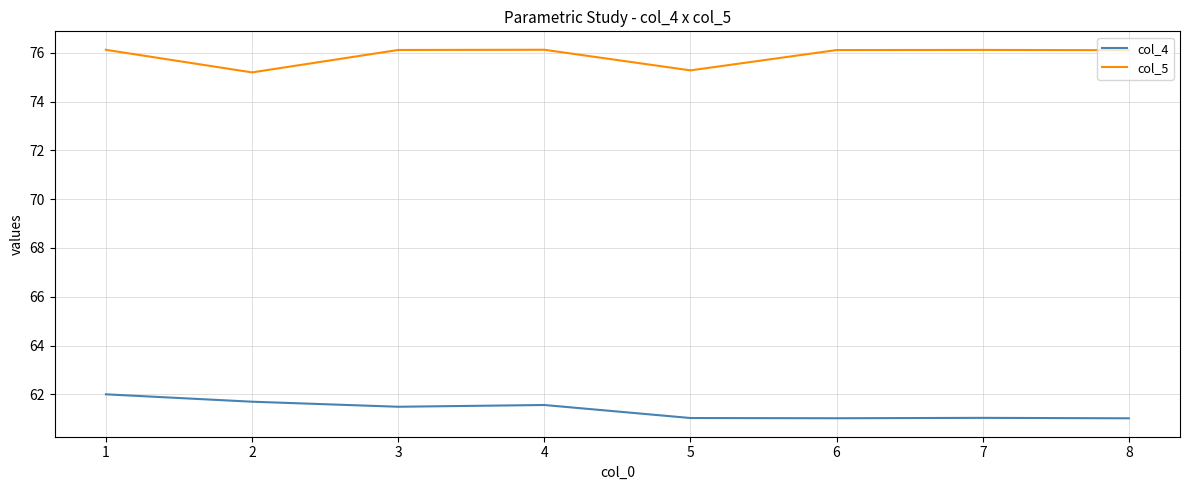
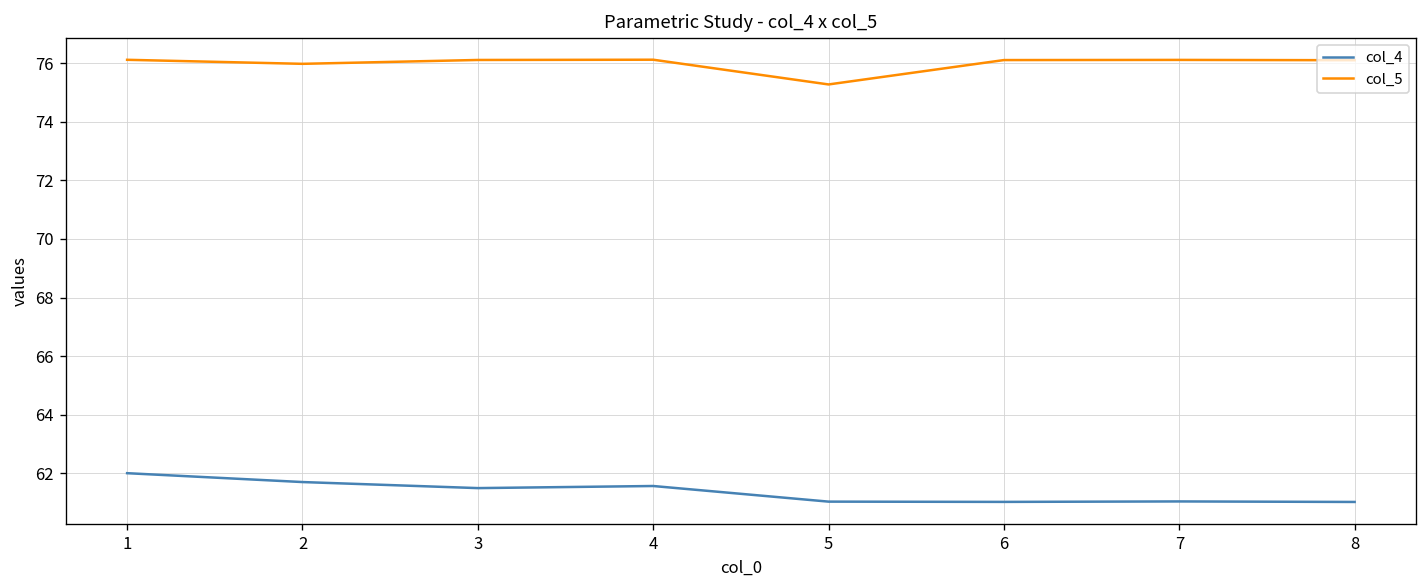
col_5, 2: 75.2 -> 76.0
